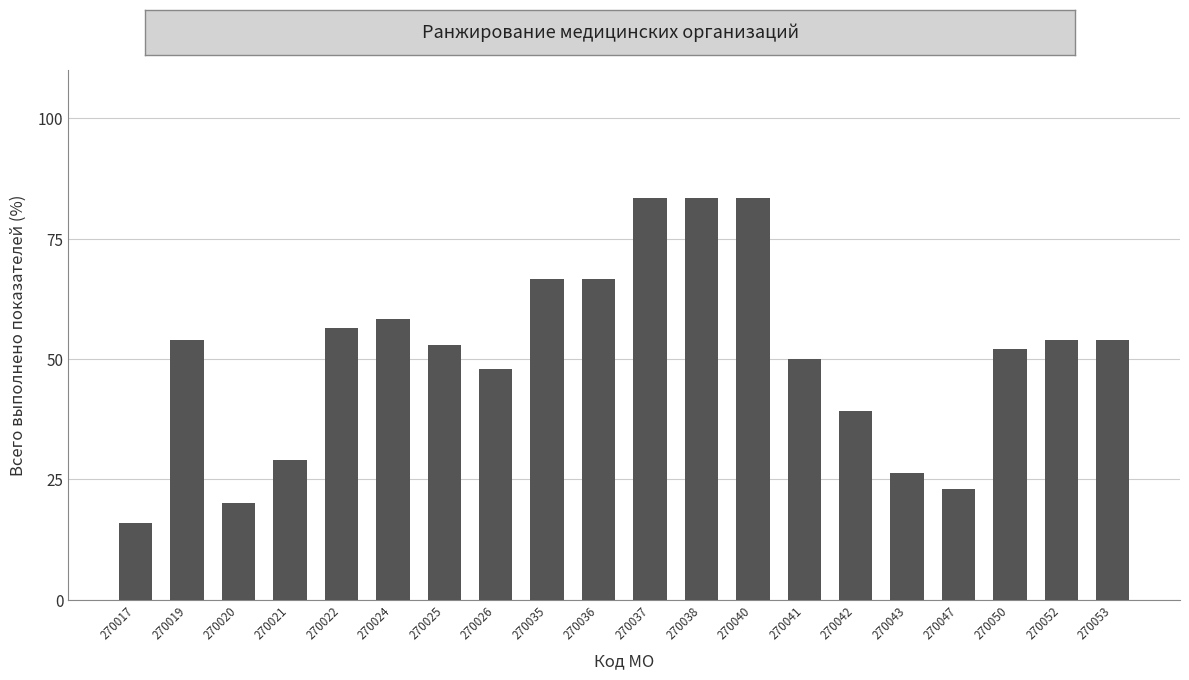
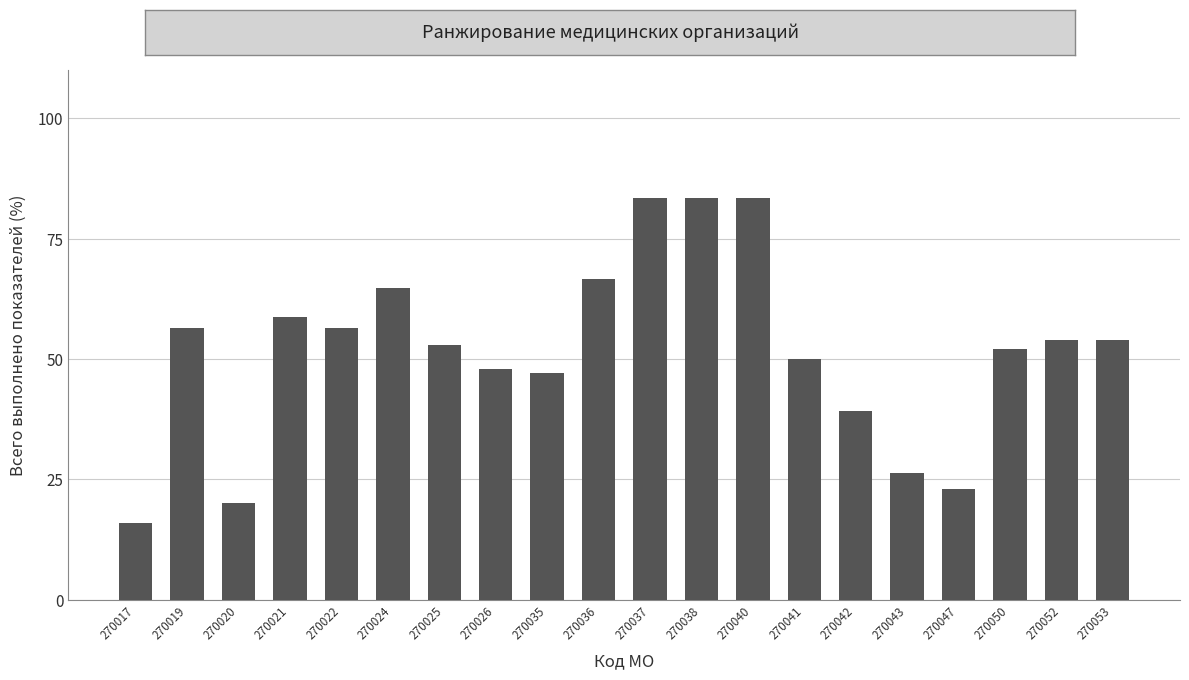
270019: 54 -> 56
270021: 29 -> 59
270024: 58 -> 65
270035: 67 -> 47
